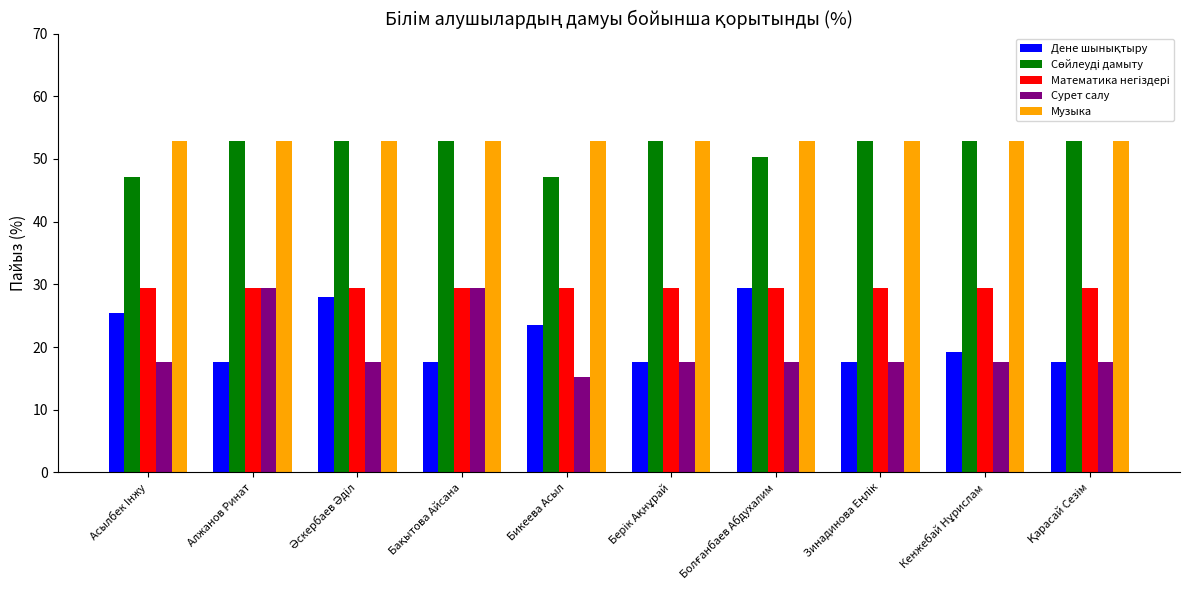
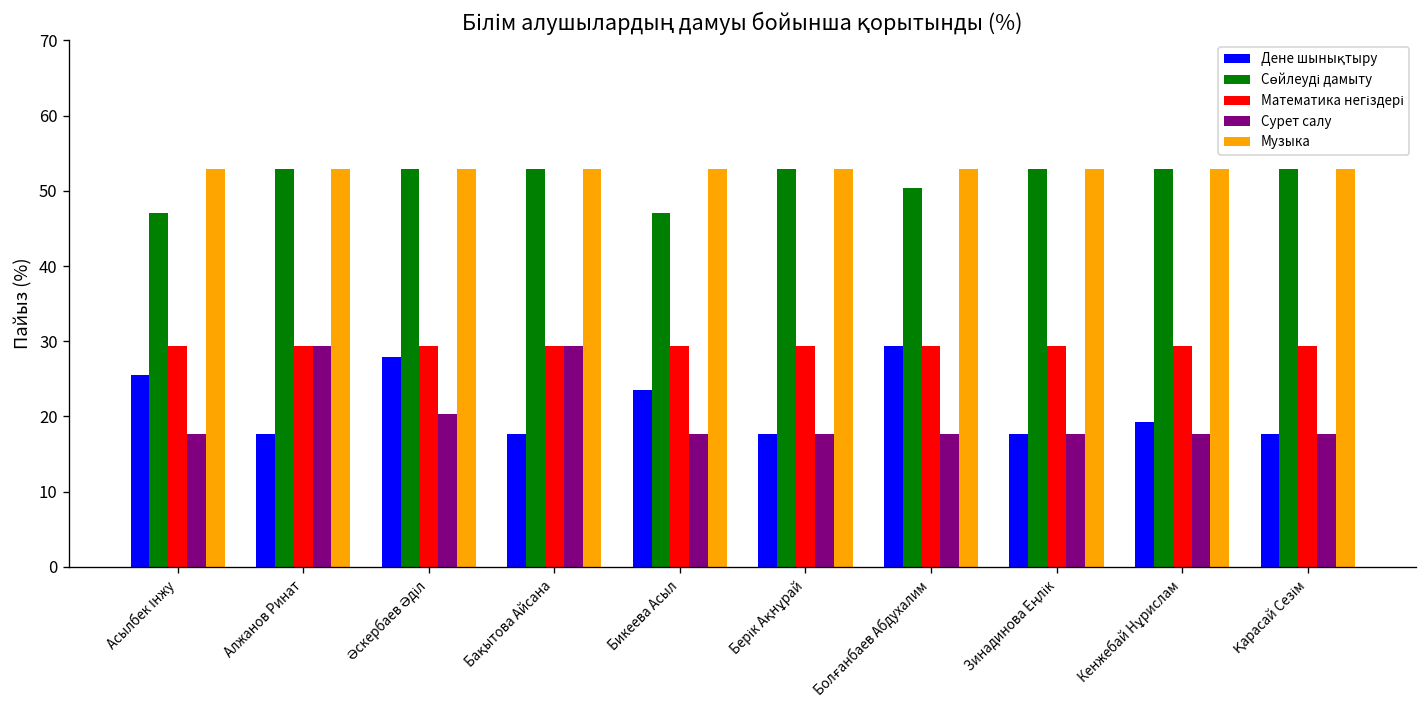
Сурет салу, Әскербаев Әділ: 18 -> 20
Сурет салу, Бикеева Асыл: 15 -> 18
